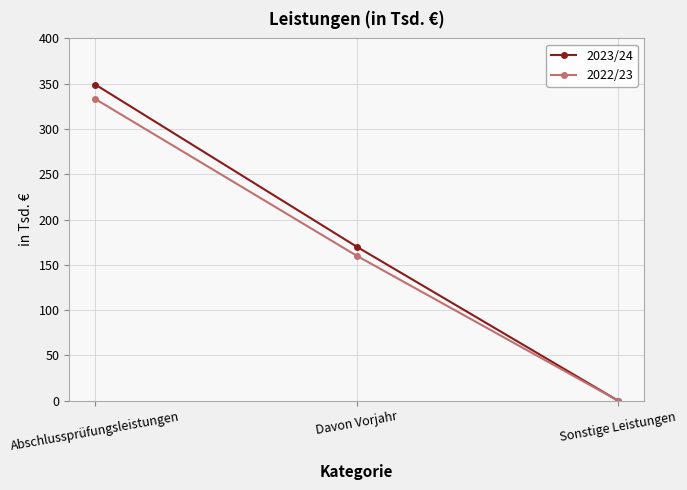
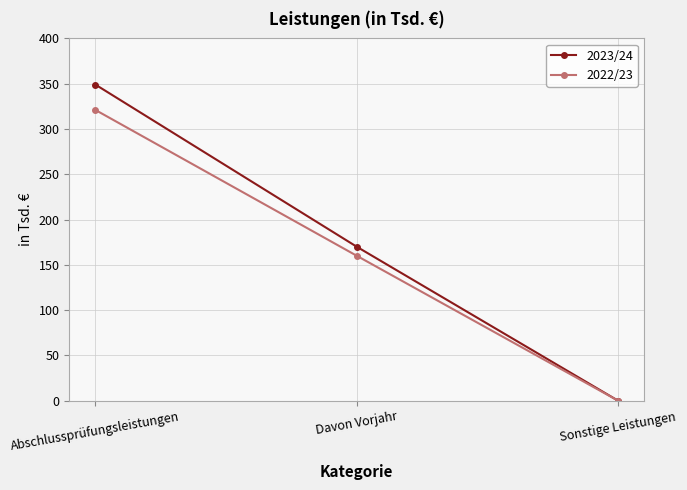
2022/23, Abschlussprüfungsleistungen: 330 -> 320
